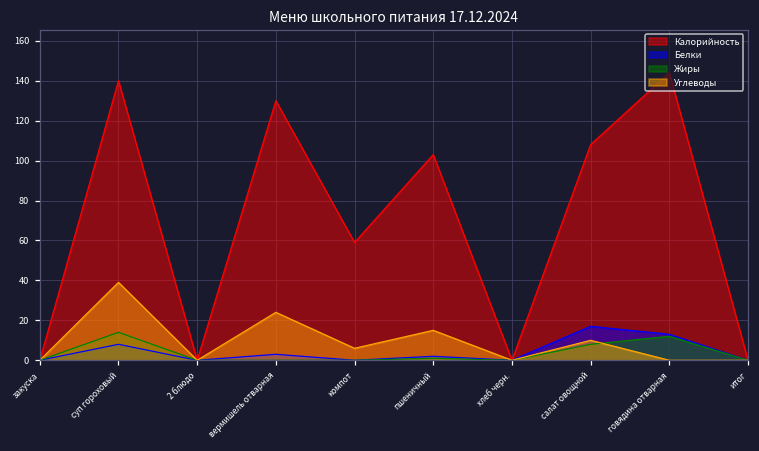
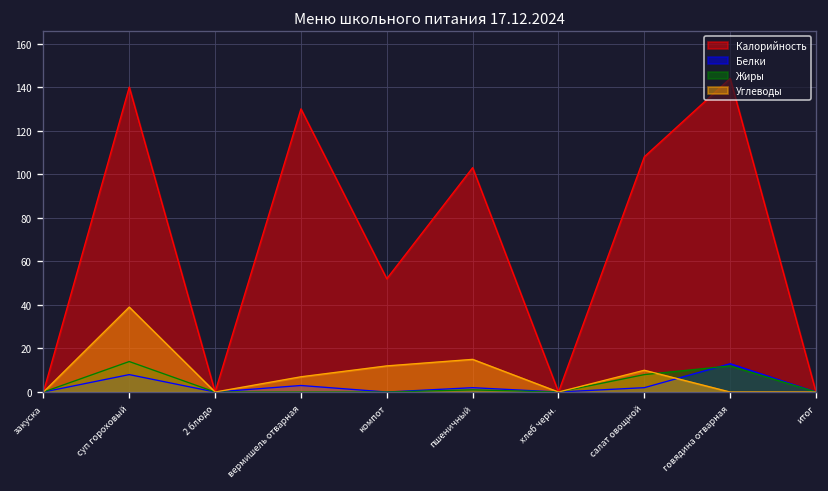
Углеводы, вермишель отварная: 24 -> 7
Калорийность, компот: 59 -> 52
Углеводы, компот: 6 -> 12
Белки, салат овощной: 17 -> 2
